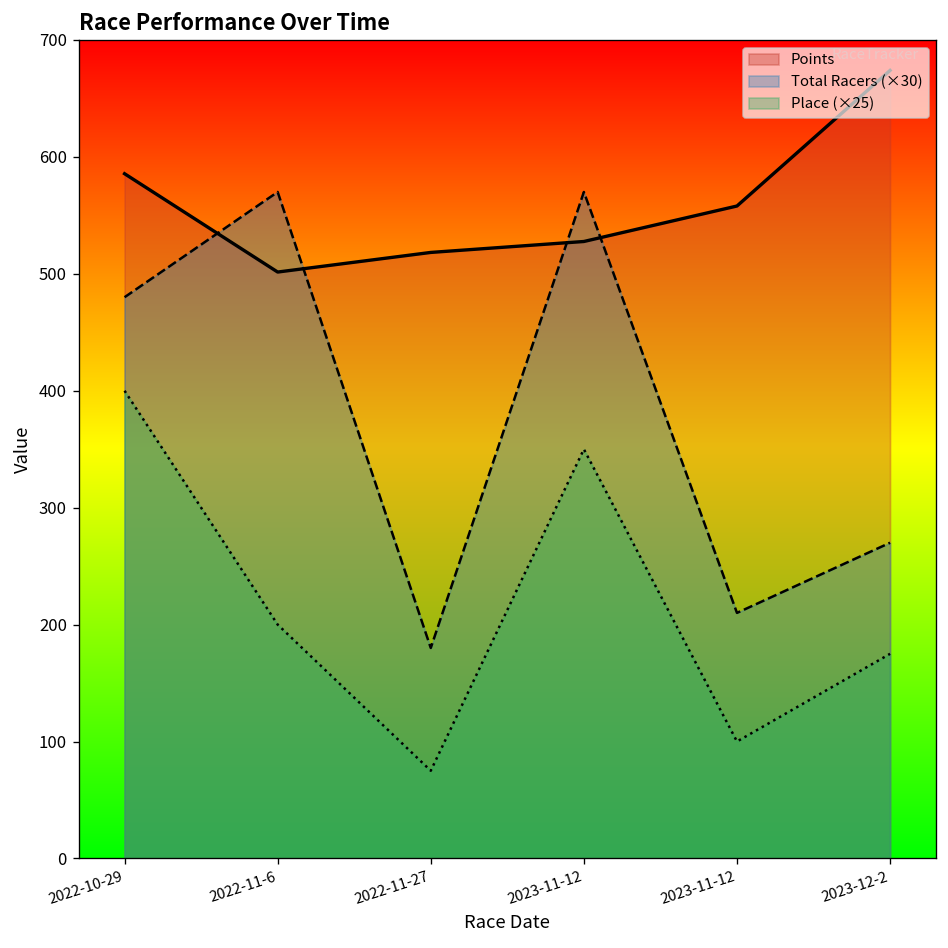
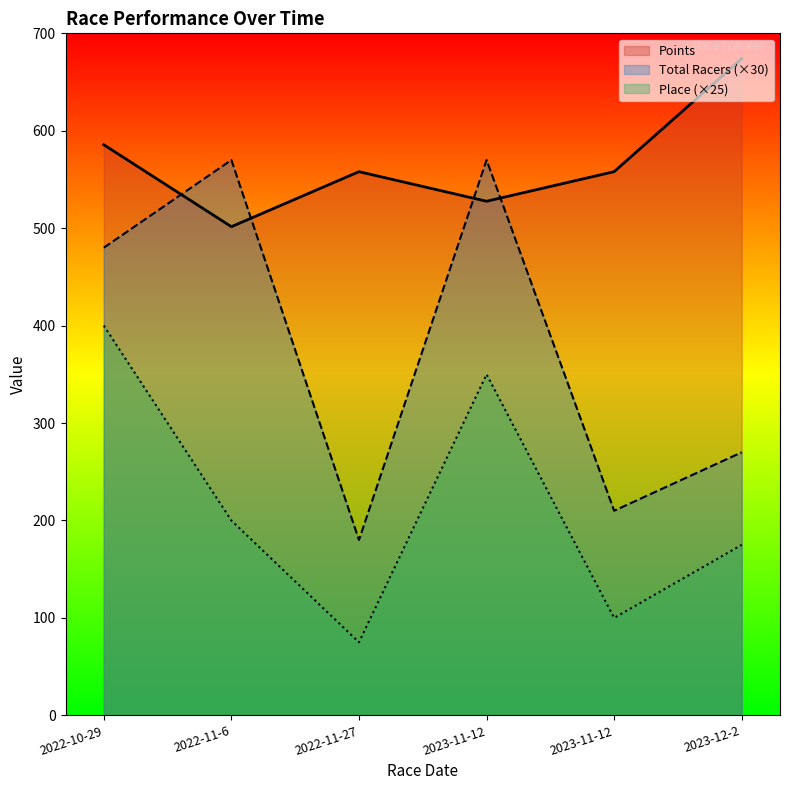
Points, 2022-11-27: 520 -> 560
